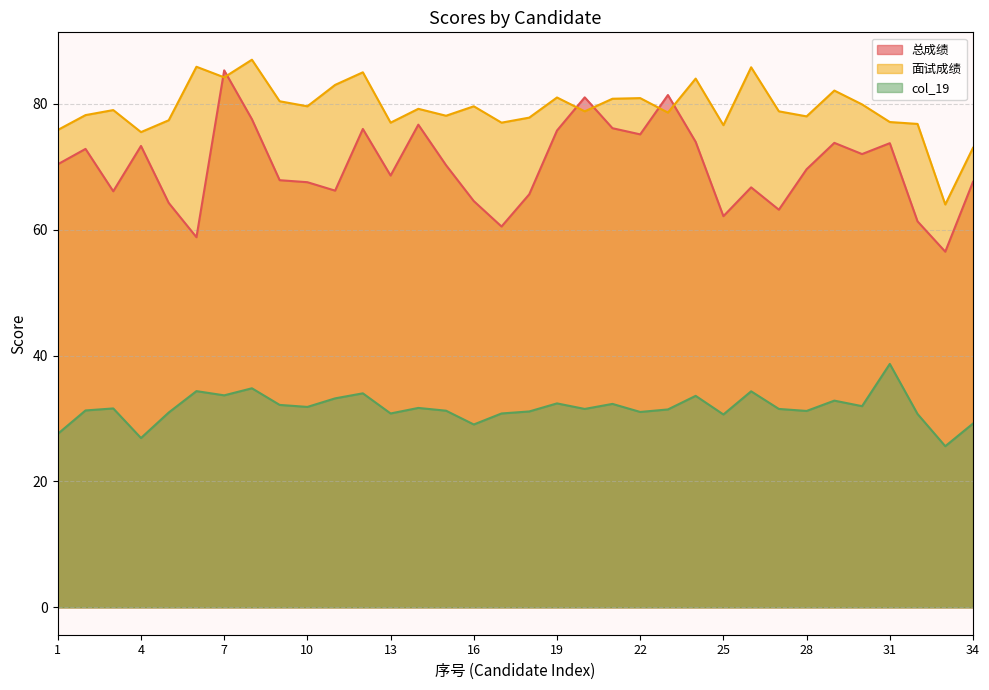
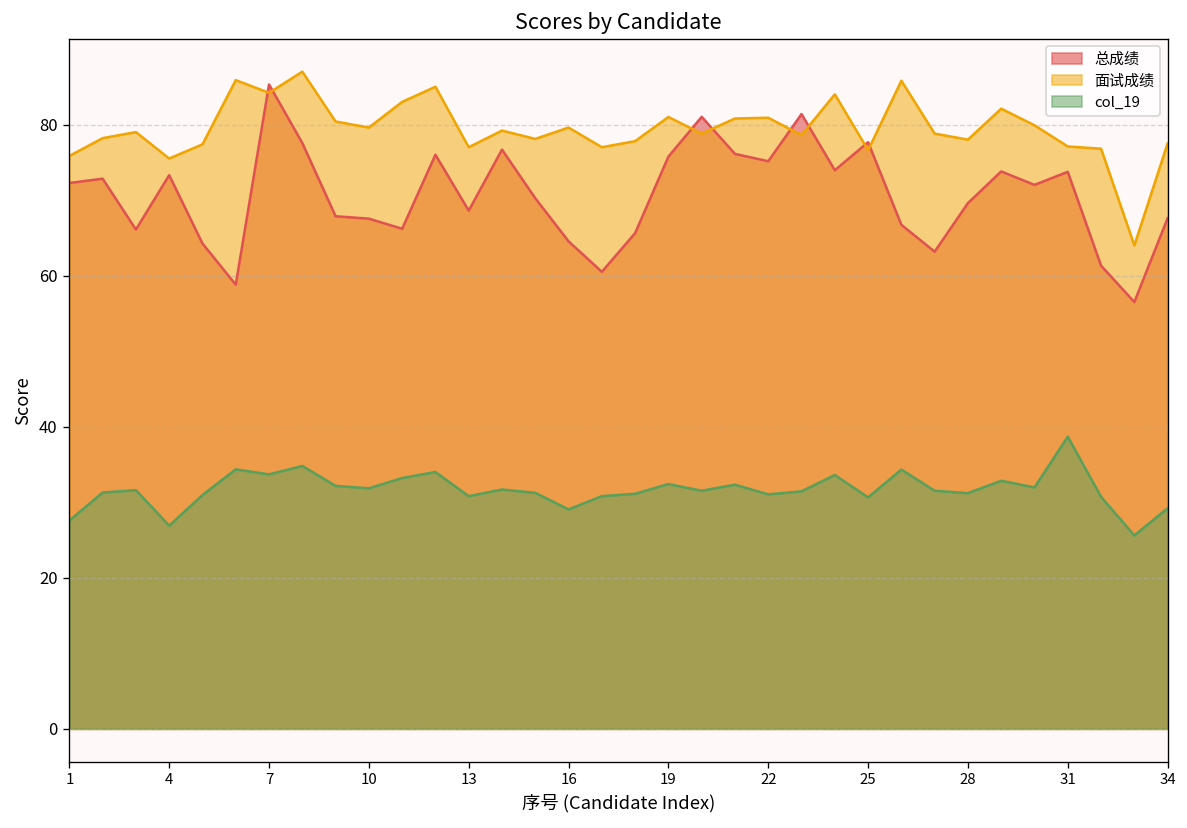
总成绩, 1: 70 -> 72
总成绩, 25: 62 -> 78
面试成绩, 34: 73 -> 78
